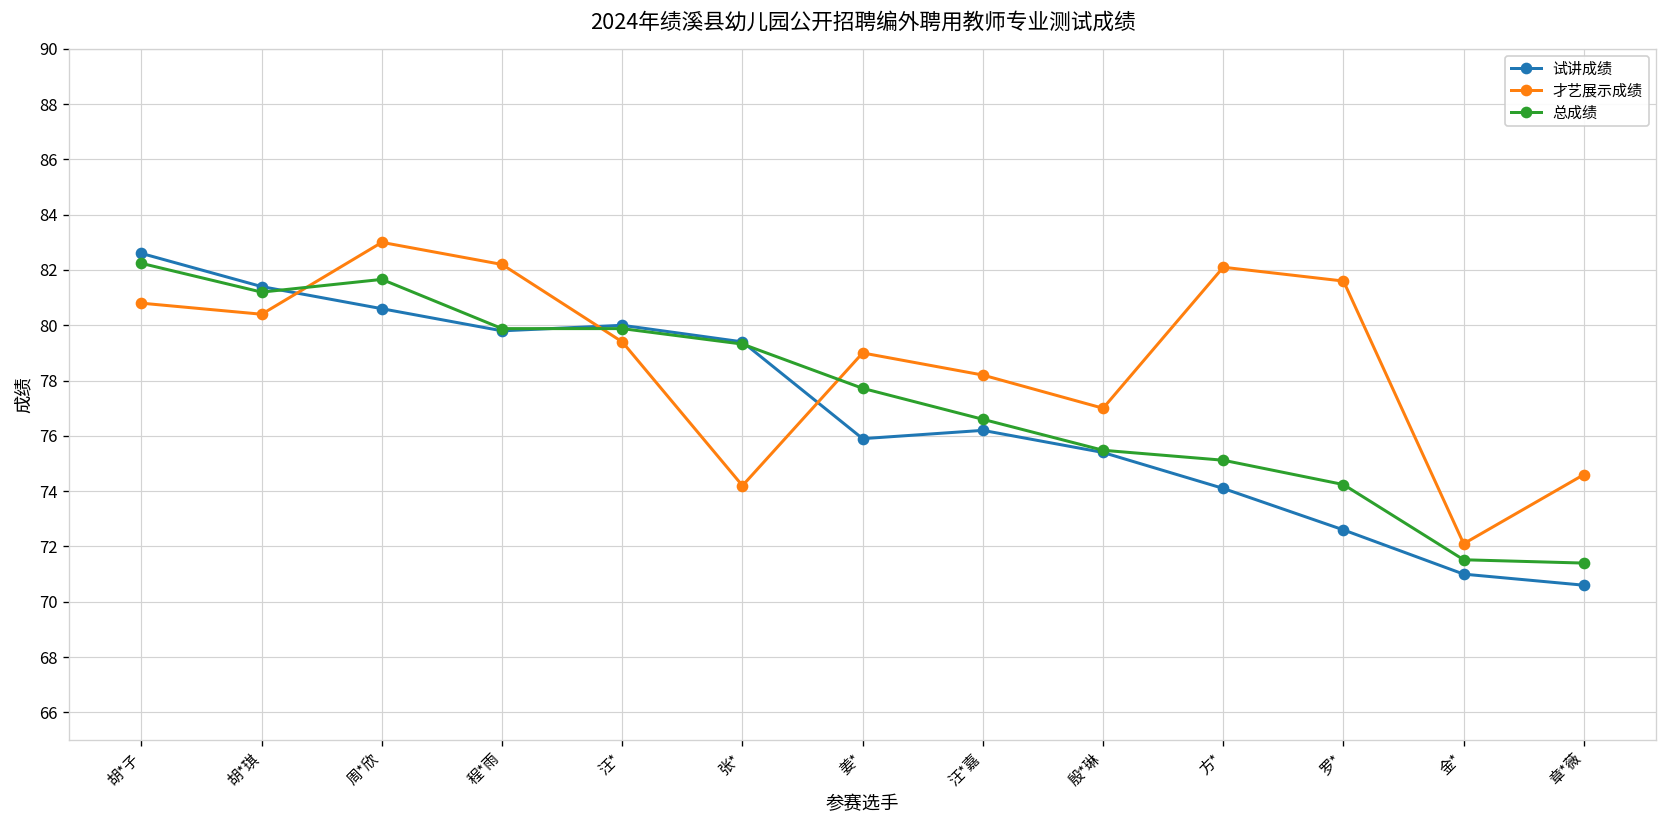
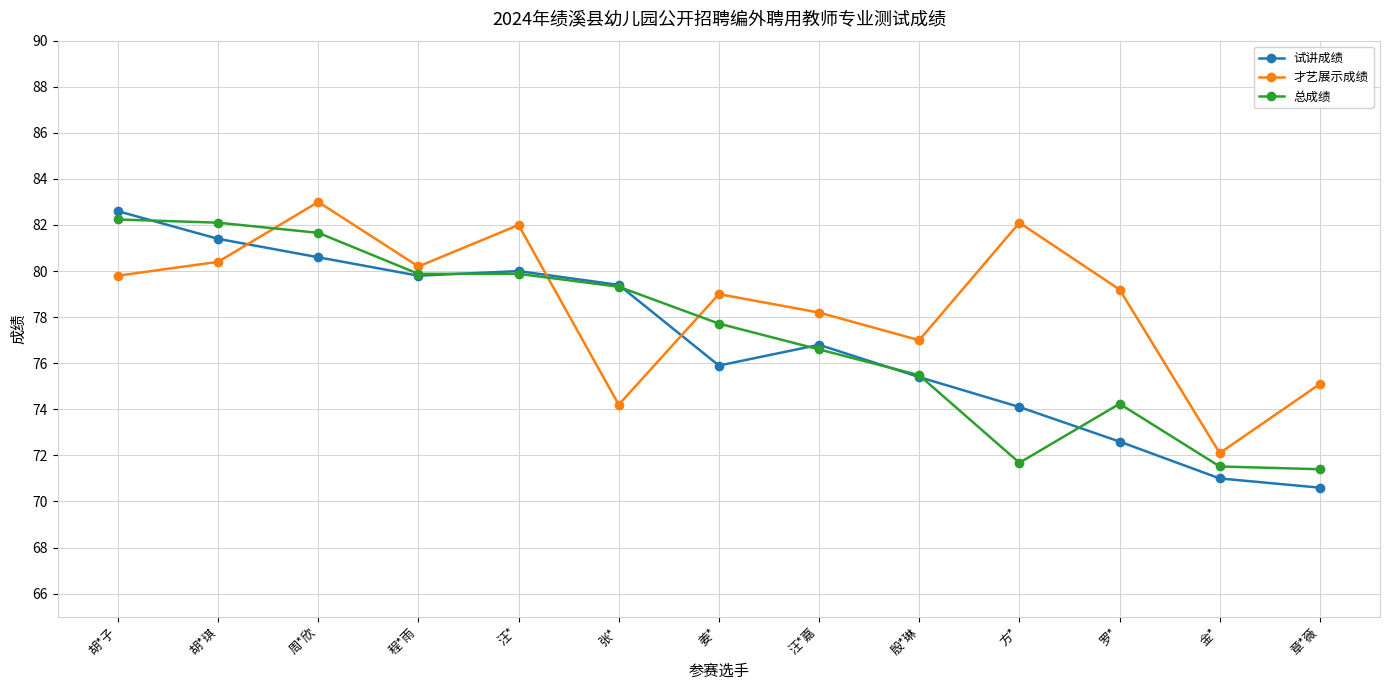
才艺展示成绩, 胡*子: 80.8 -> 79.8
总成绩, 胡*琪: 81.2 -> 82.1
才艺展示成绩, 程*雨: 82.2 -> 80.2
才艺展示成绩, 汪*: 79.4 -> 82.0
试讲成绩, 汪*嘉: 76.2 -> 76.8
总成绩, 方*: 75.1 -> 71.7
才艺展示成绩, 罗*: 81.6 -> 79.2
才艺展示成绩, 章*薇: 74.6 -> 75.1
